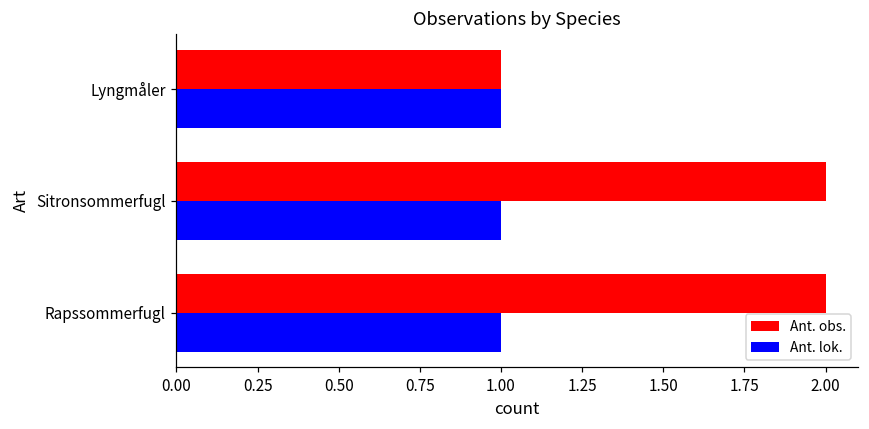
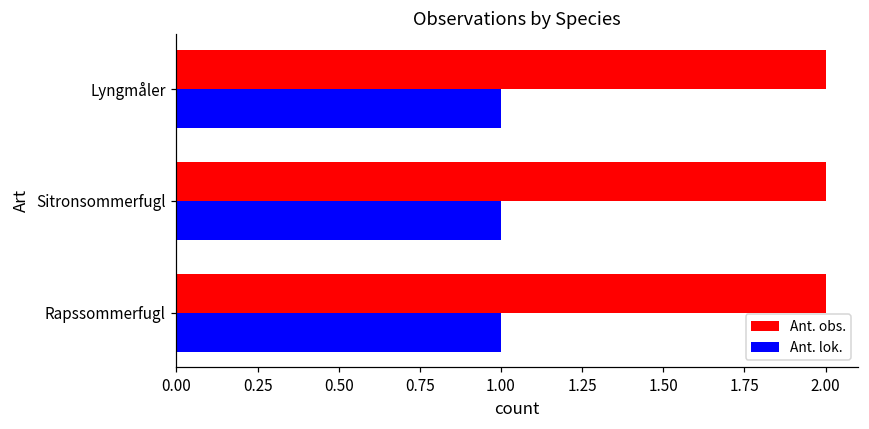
Ant. obs., Lyngmåler: 1 -> 2
